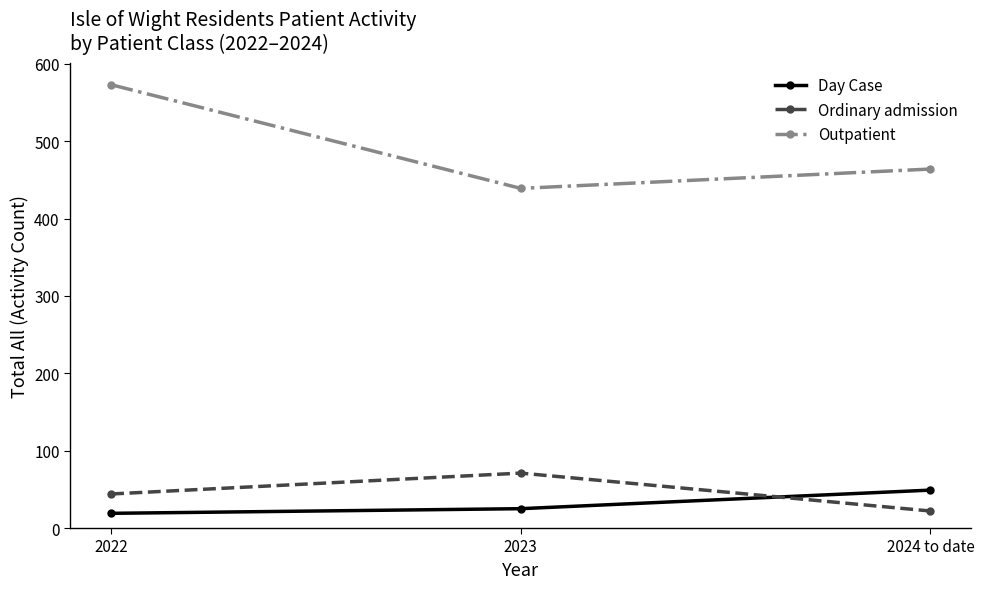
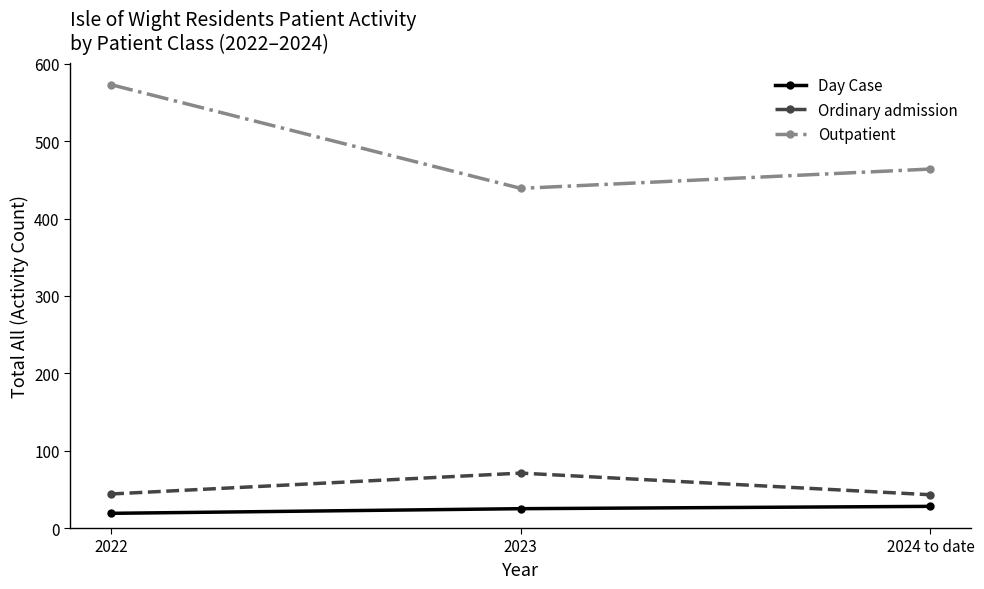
Day Case, 2024 to date: 50 -> 30
Ordinary admission, 2024 to date: 20 -> 40
